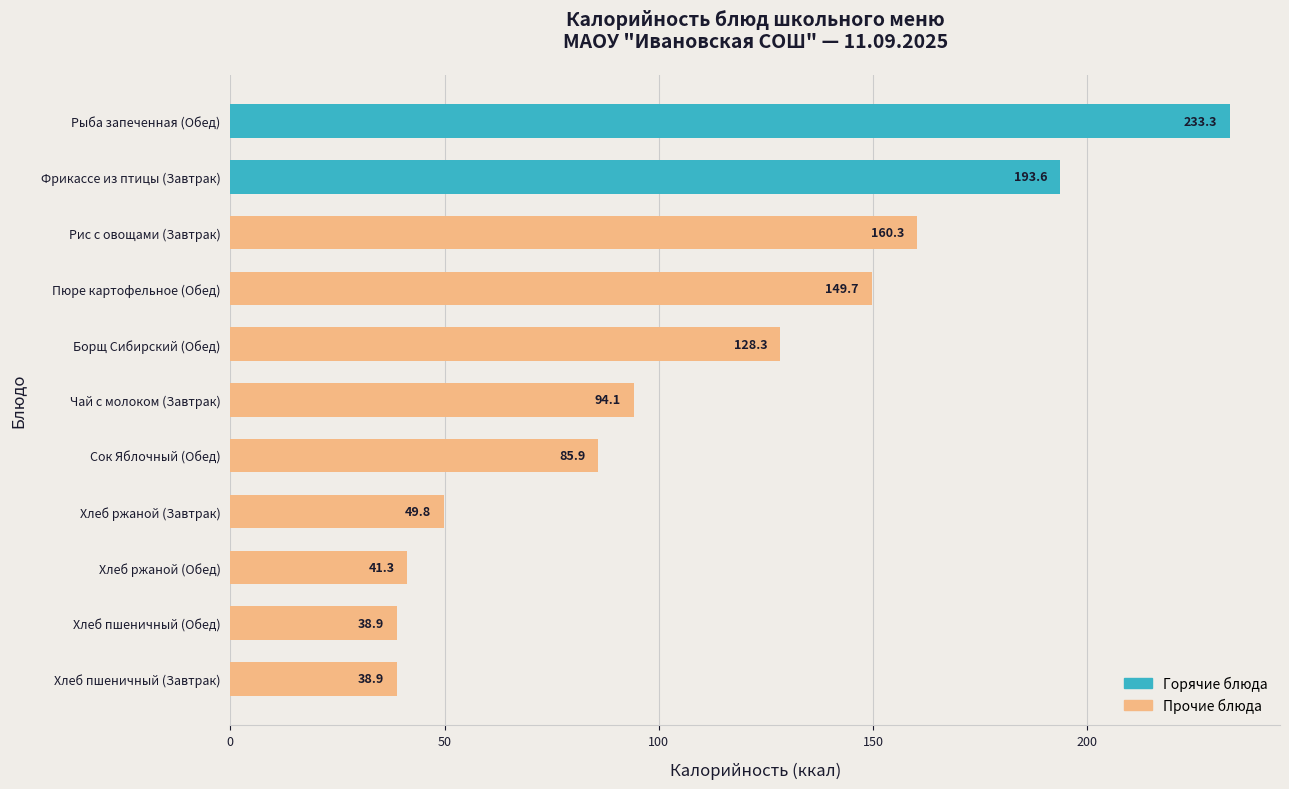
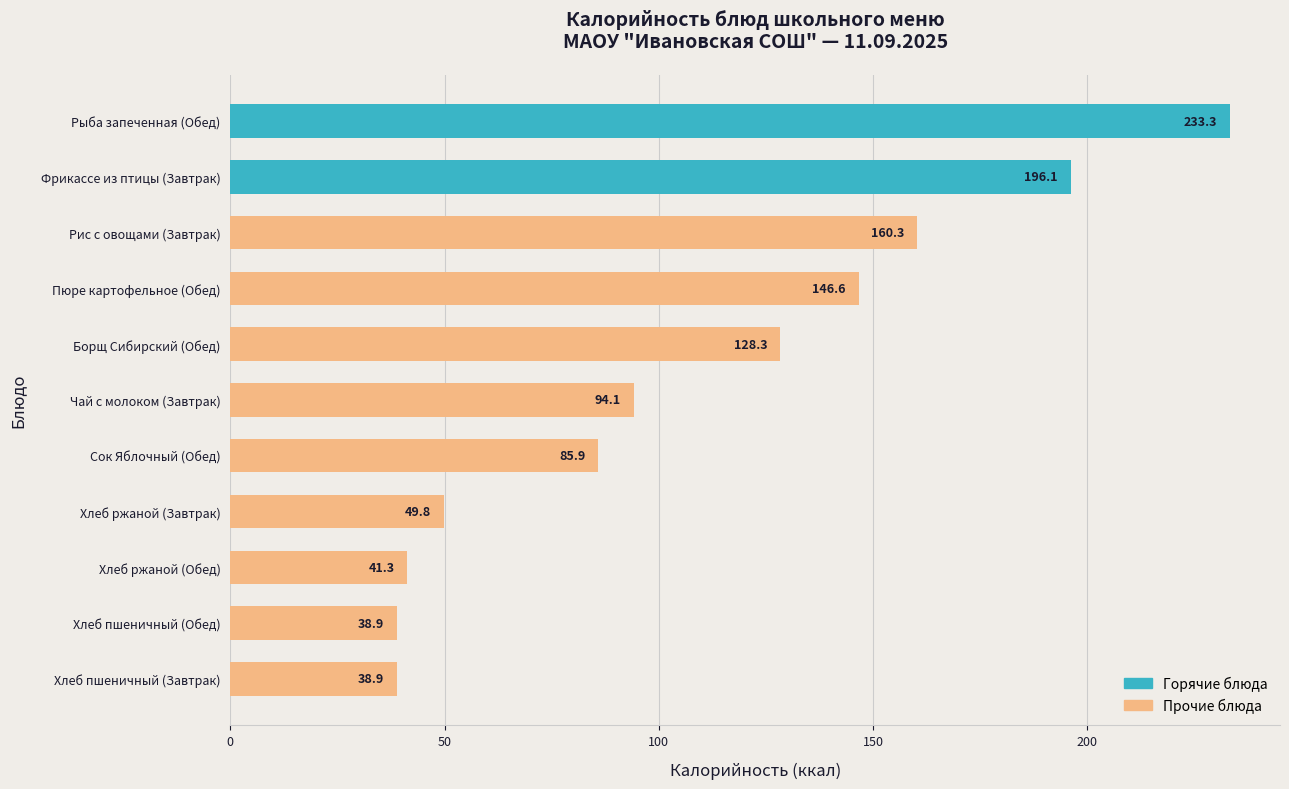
Фрикассе из птицы (Завтрак): 193.6 -> 196.1
Пюре картофельное (Обед): 149.7 -> 146.6
